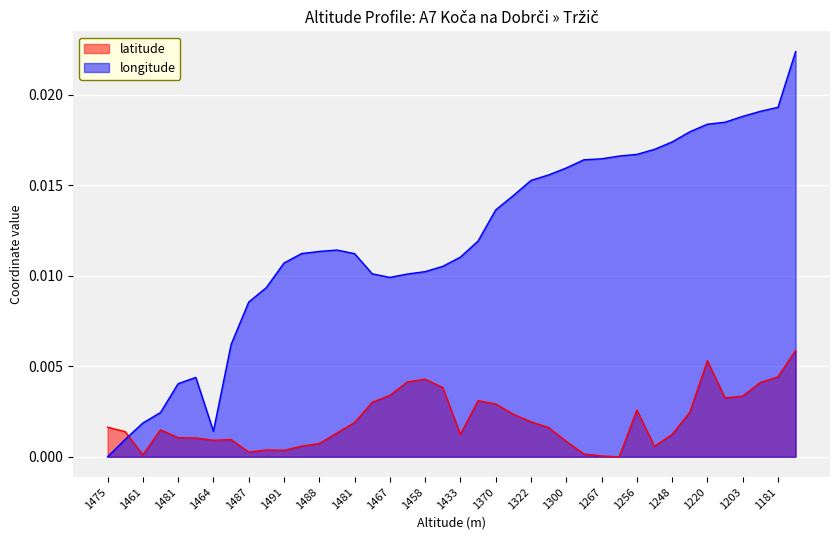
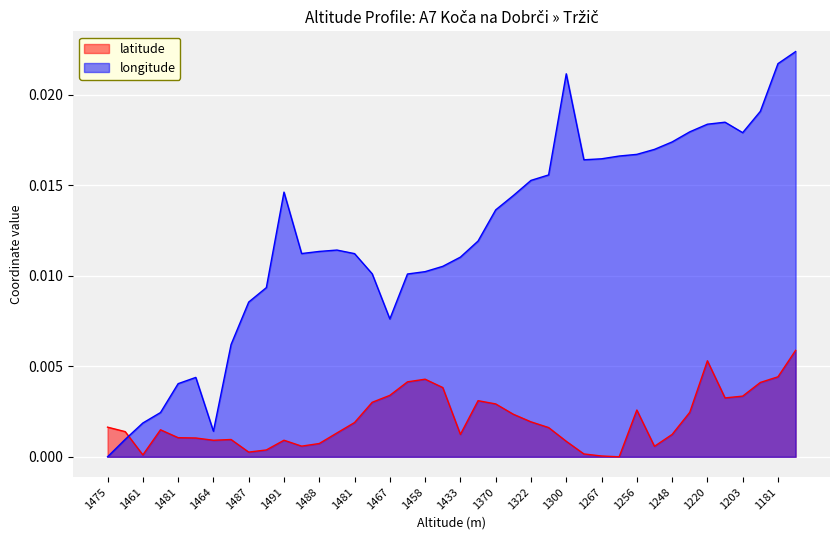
latitude, 1491: 0.0004 -> 0.0009
longitude, 1491: 0.0107 -> 0.0146
longitude, 1467: 0.0099 -> 0.0076
longitude, 1300: 0.0159 -> 0.0211
longitude, 1203: 0.0188 -> 0.0179
longitude, 1181: 0.0193 -> 0.0217
